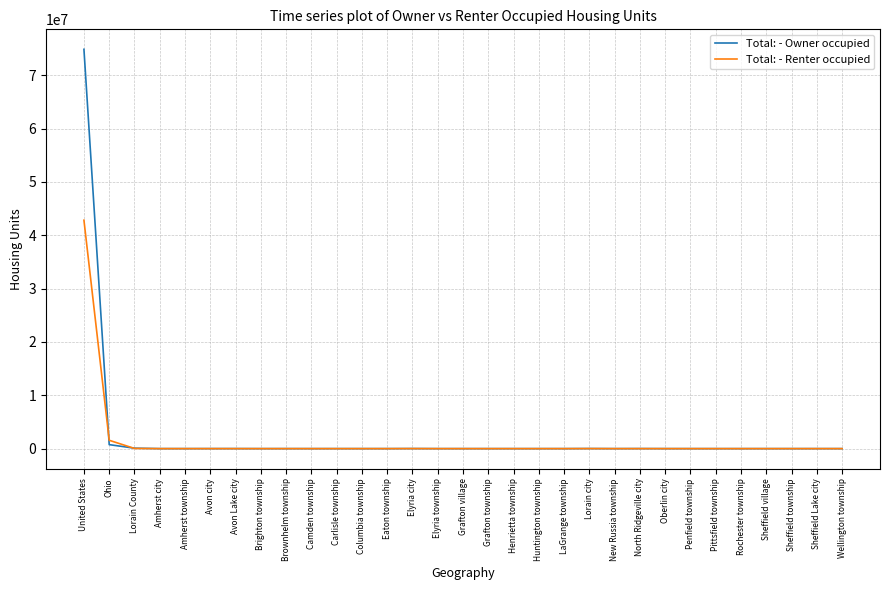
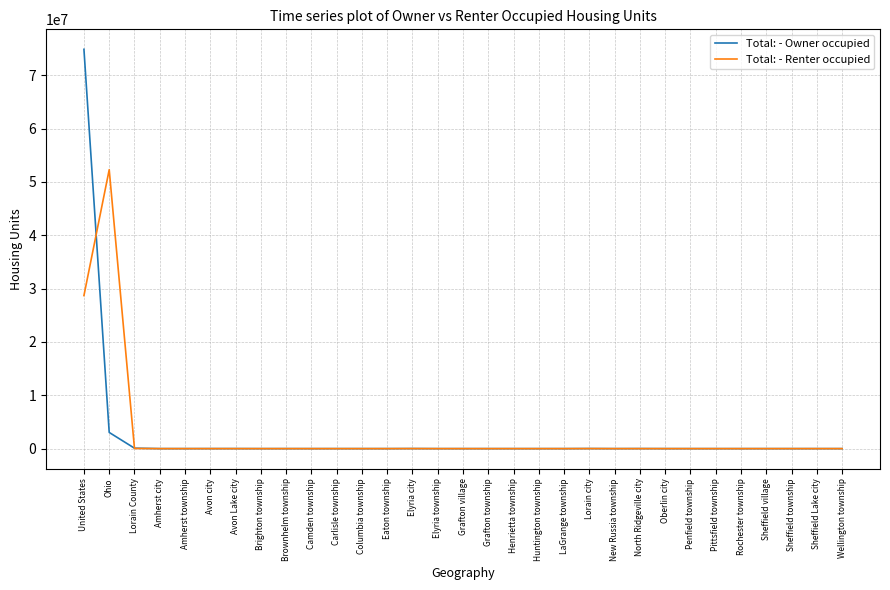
Total: - Renter occupied, United States: 43000000 -> 29000000
Total: - Owner occupied, Ohio: 1000000 -> 3000000
Total: - Renter occupied, Ohio: 2000000 -> 52000000
